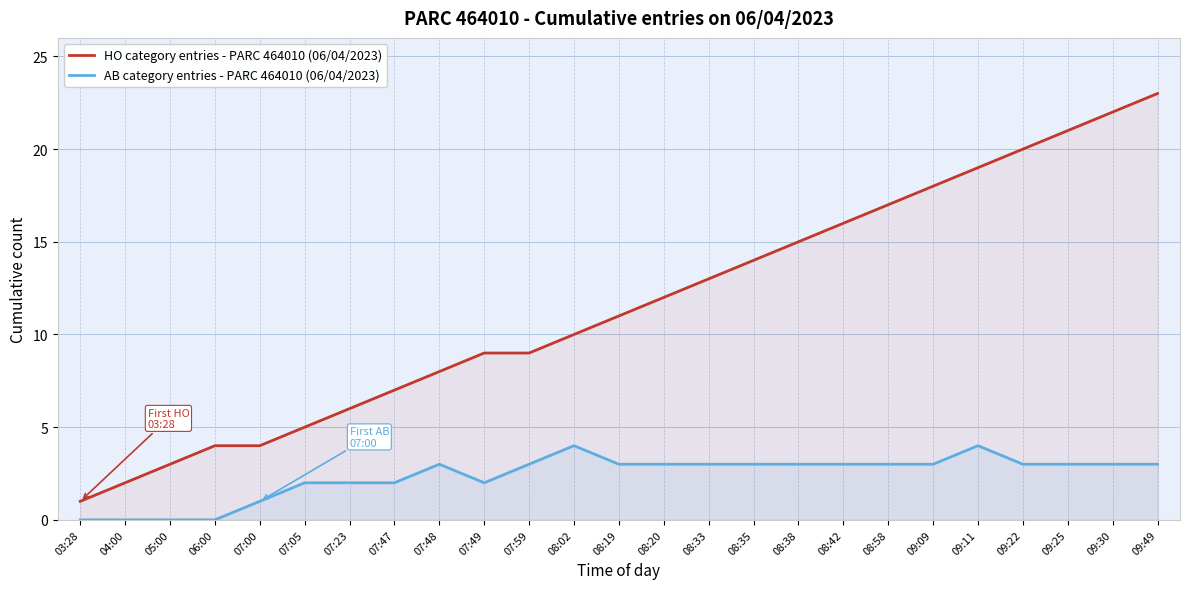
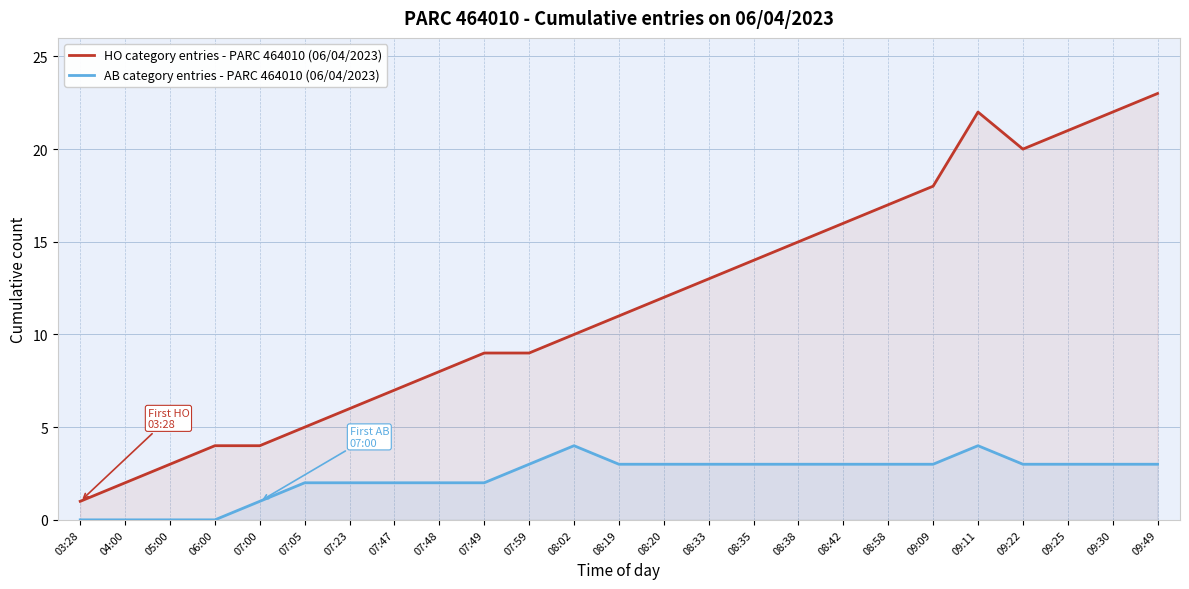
AB category entries - PARC 464010 (06/04/2023), 07:48: 3 -> 2
HO category entries - PARC 464010 (06/04/2023), 09:11: 19 -> 22
